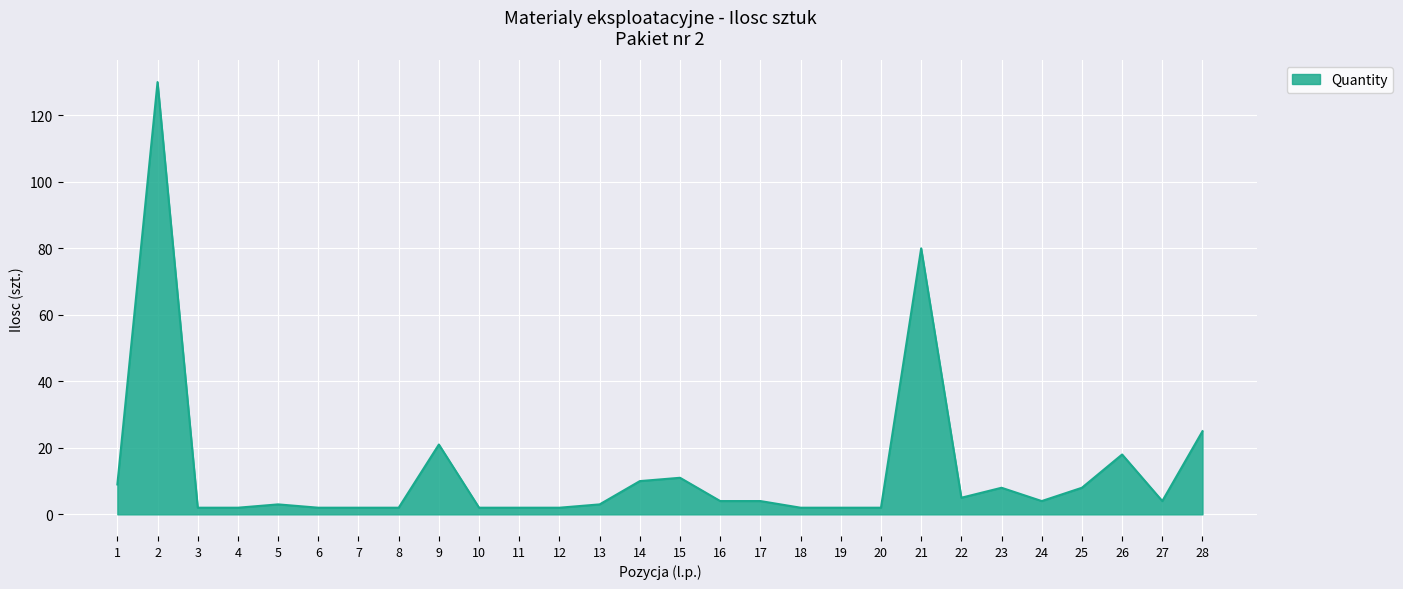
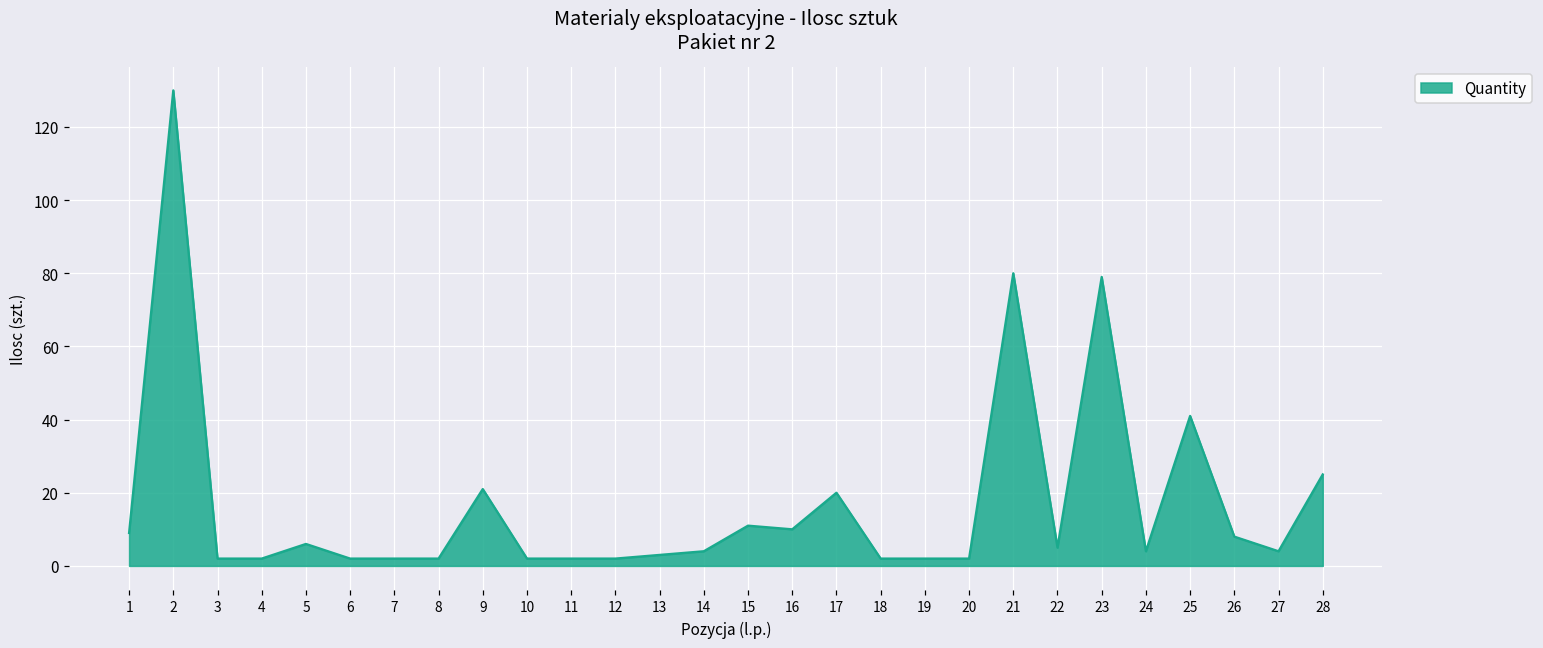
5: 3 -> 6
14: 10 -> 4
16: 4 -> 10
17: 4 -> 20
23: 8 -> 79
25: 8 -> 41
26: 18 -> 8
